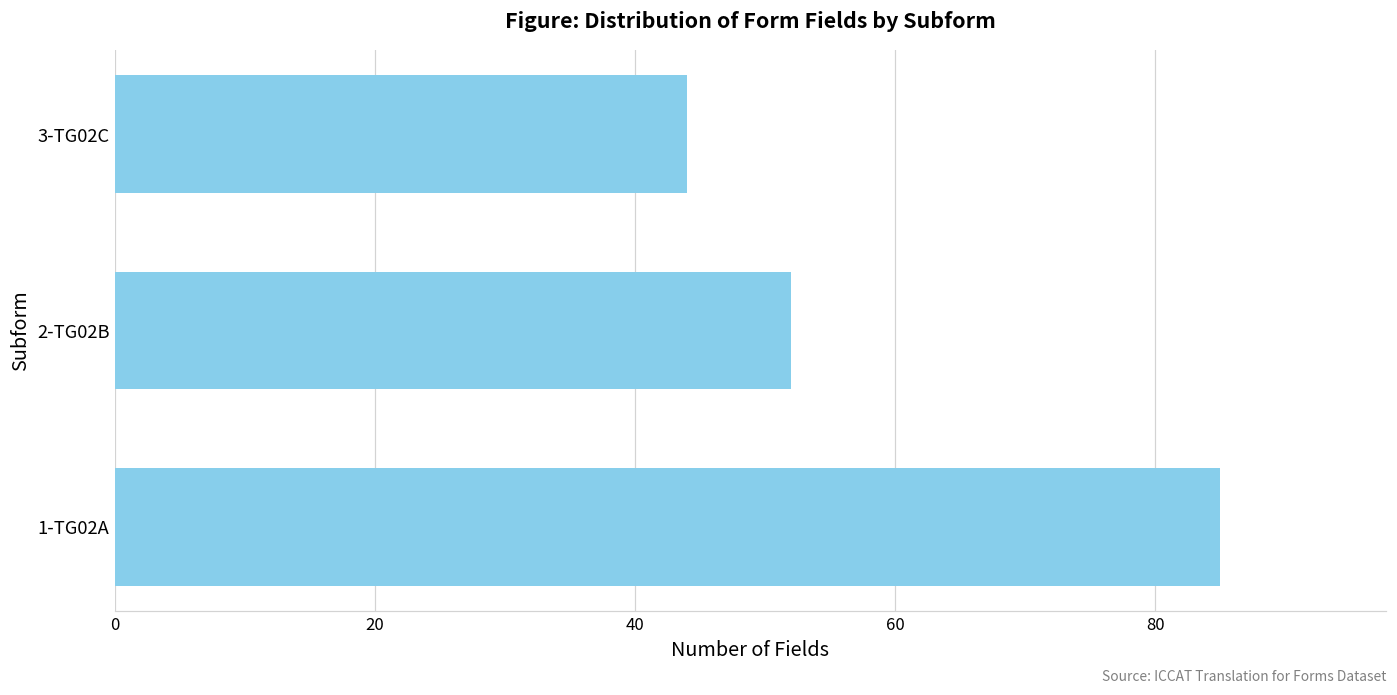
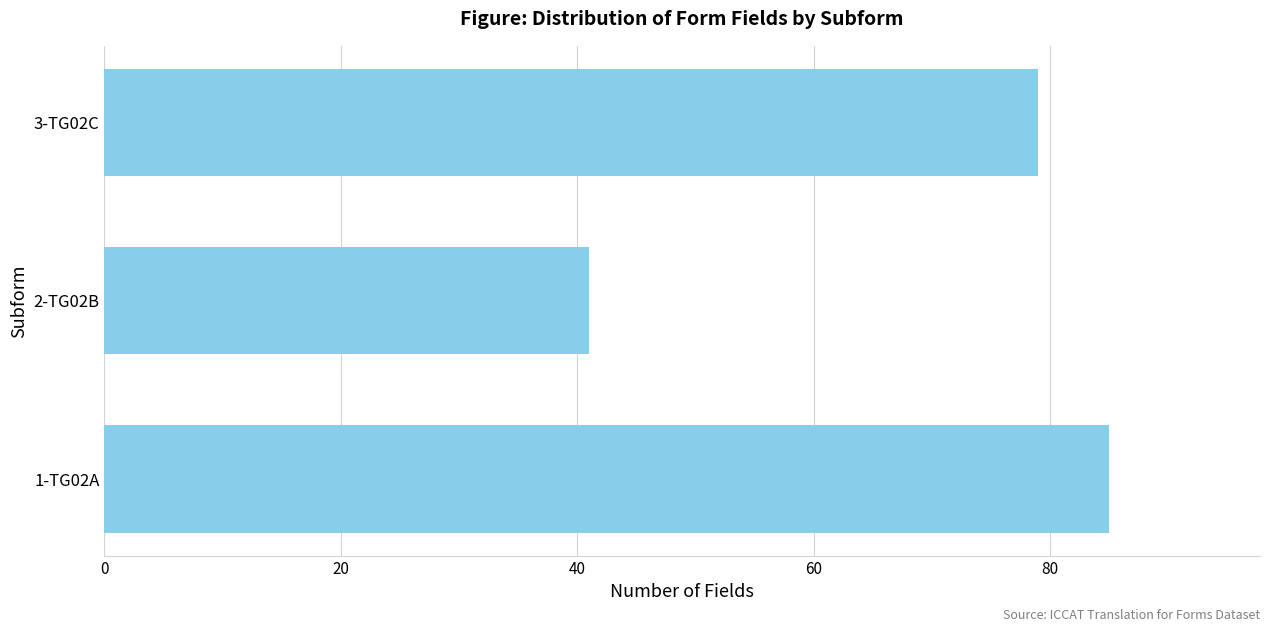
3-TG02C: 44 -> 79
2-TG02B: 52 -> 41
